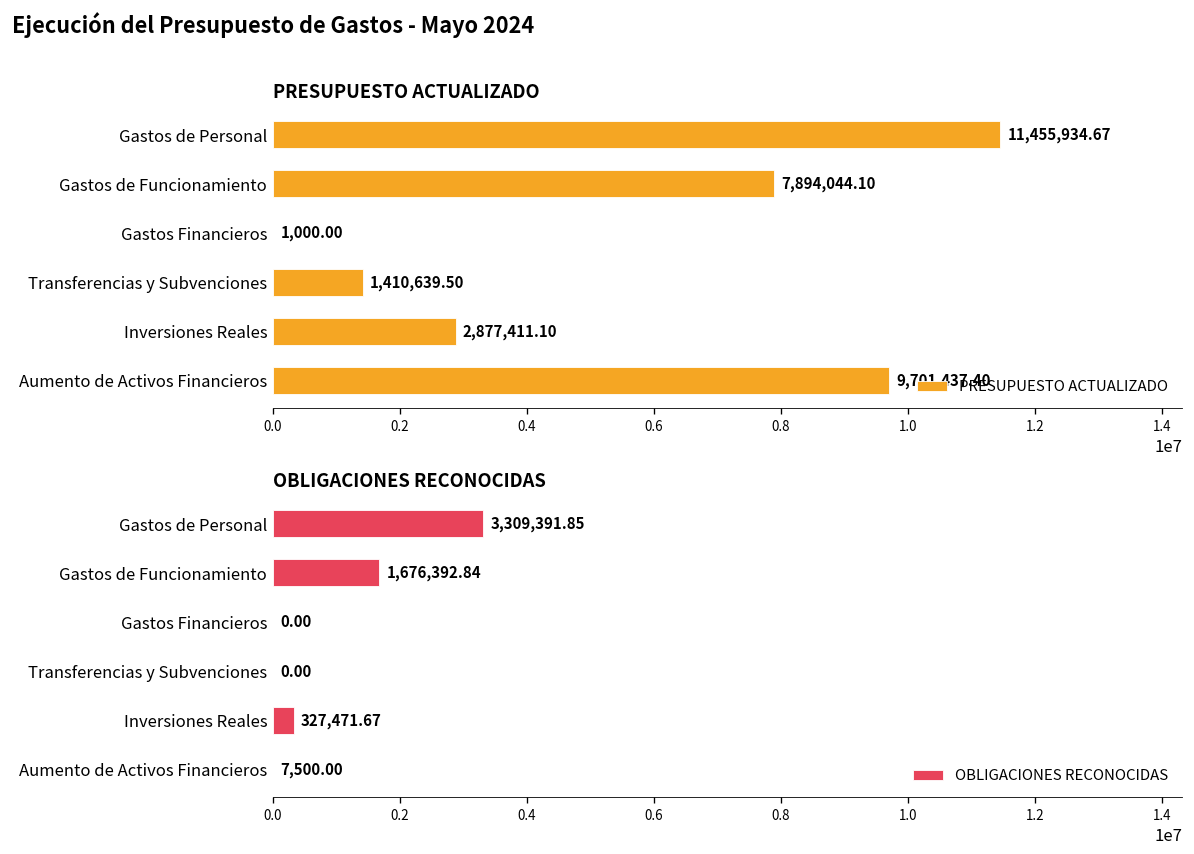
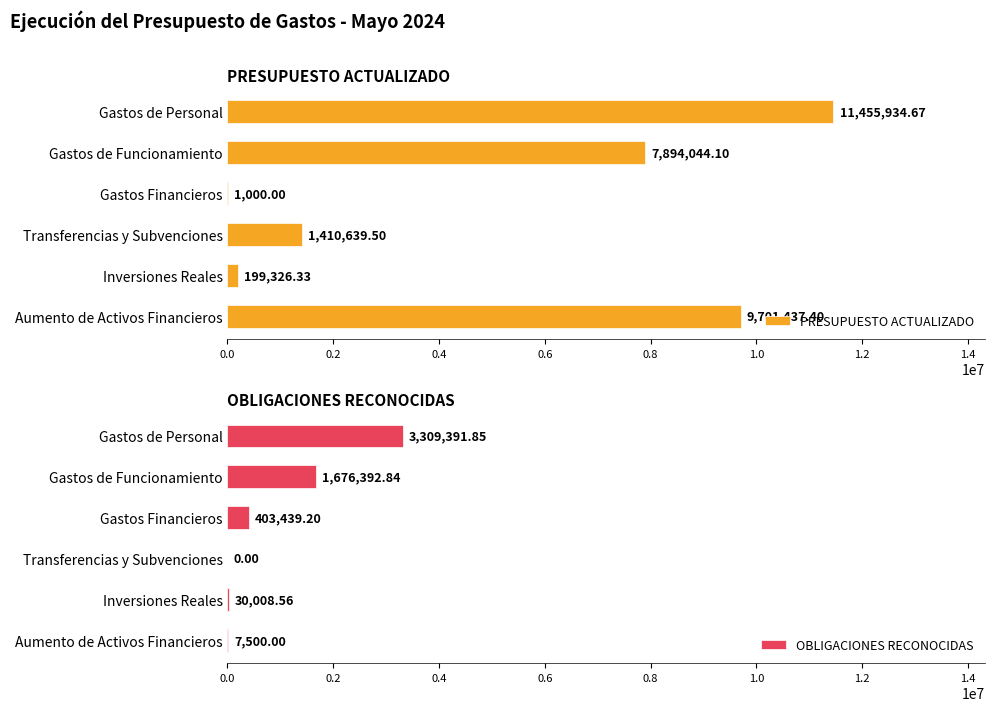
PRESUPUESTO ACTUALIZADO, Inversiones Reales: 2,877,411.10 -> 199,326.33
OBLIGACIONES RECONOCIDAS, Gastos Financieros: 0.00 -> 403,439.20
OBLIGACIONES RECONOCIDAS, Inversiones Reales: 327,471.67 -> 30,008.56
